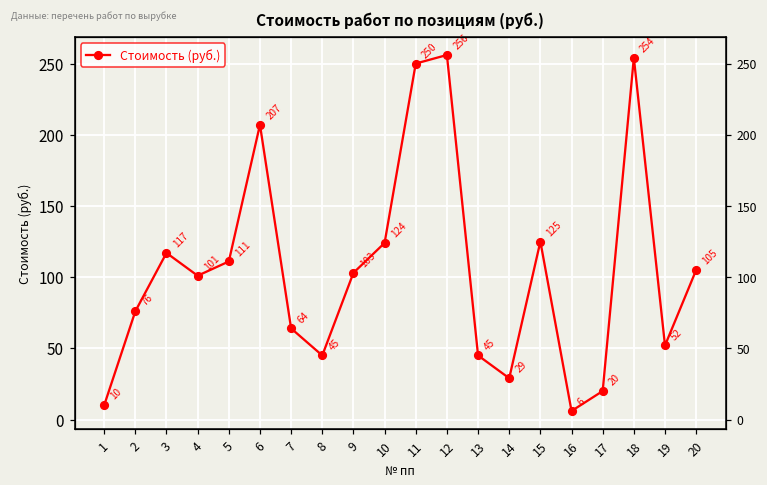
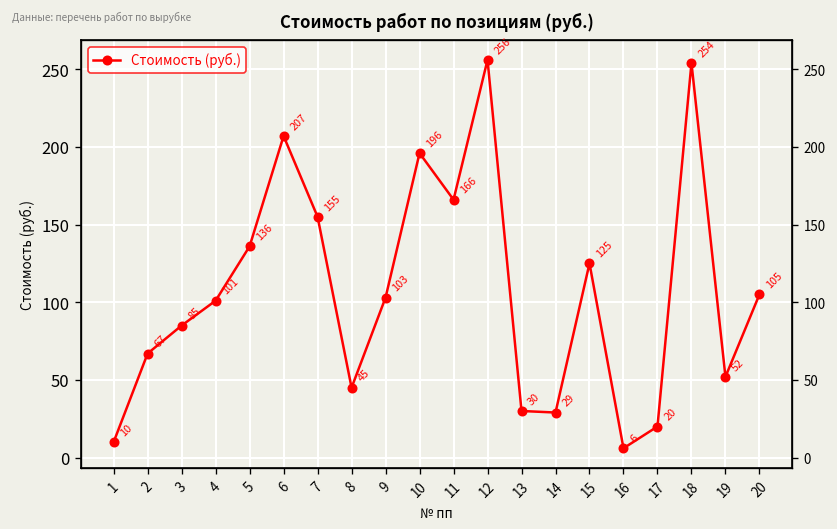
2: 76 -> 67
3: 117 -> 85
5: 111 -> 136
7: 64 -> 155
10: 124 -> 196
11: 250 -> 166
13: 45 -> 30
